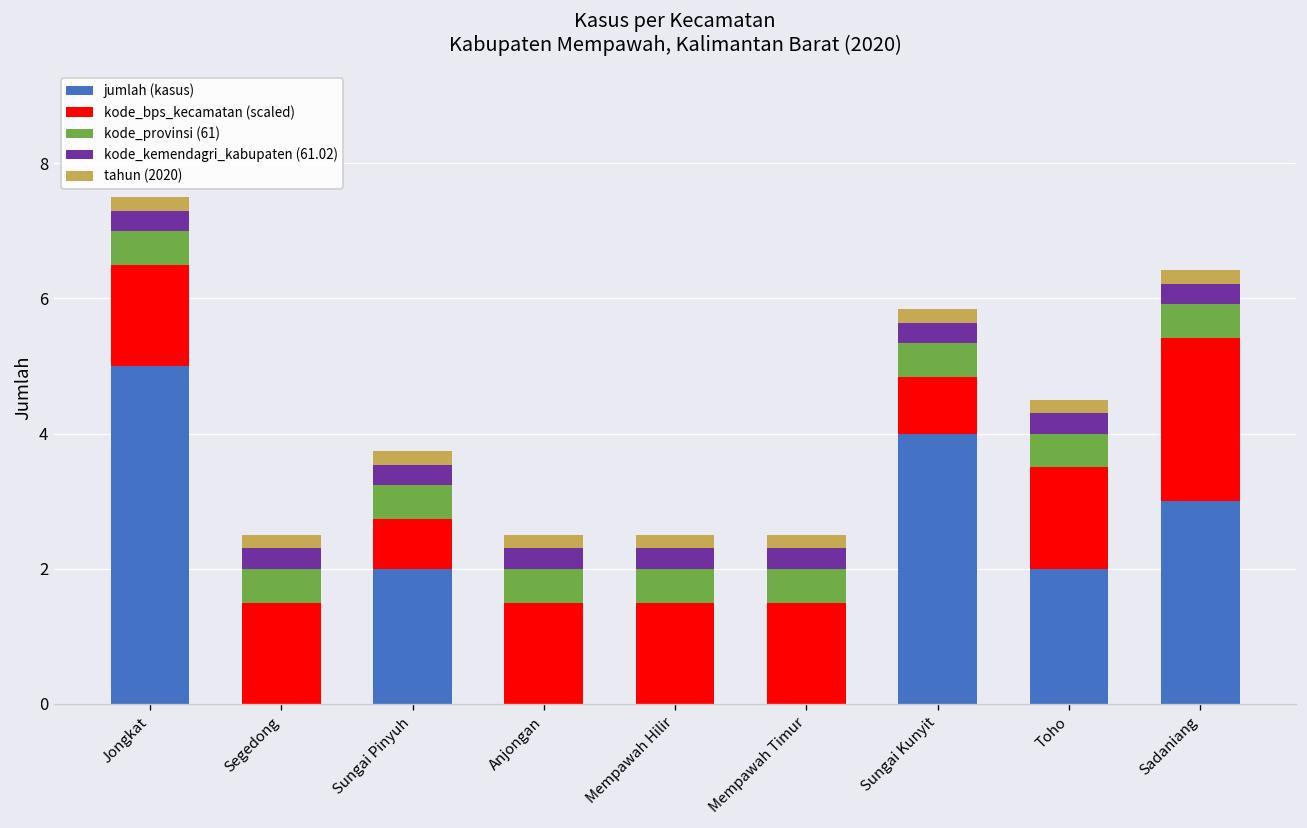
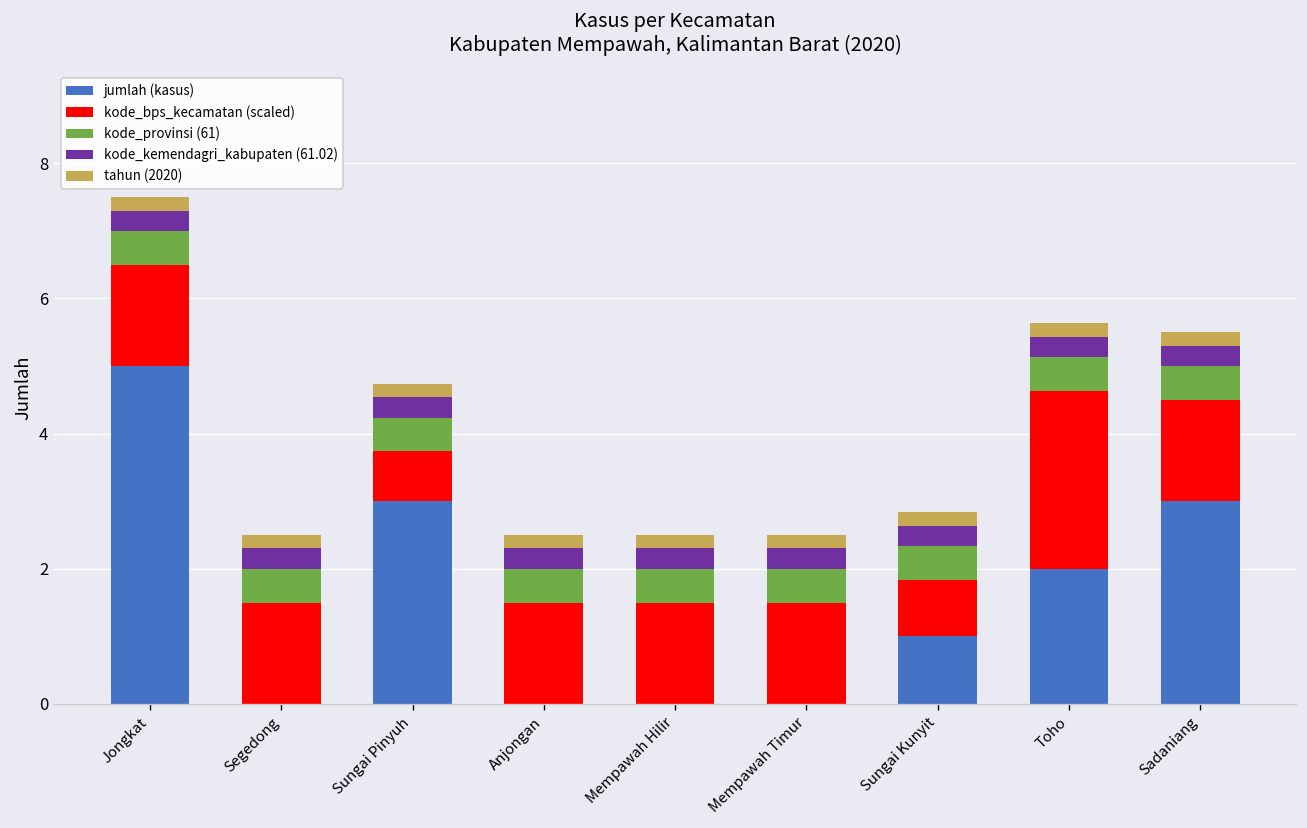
jumlah (kasus), Sungai Pinyuh: 2 -> 3
jumlah (kasus), Sungai Kunyit: 4 -> 1
kode_bps_kecamatan (scaled), Toho: 1.5 -> 2.6
kode_bps_kecamatan (scaled), Sadaniang: 2.4 -> 1.5
